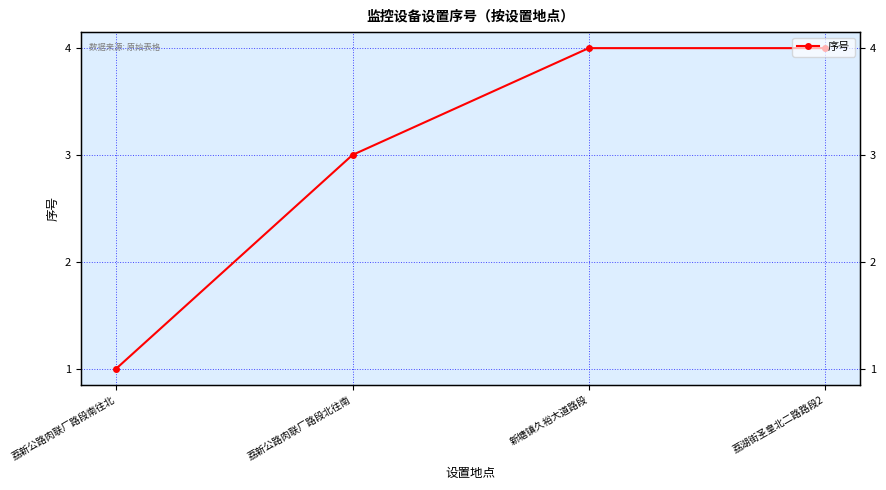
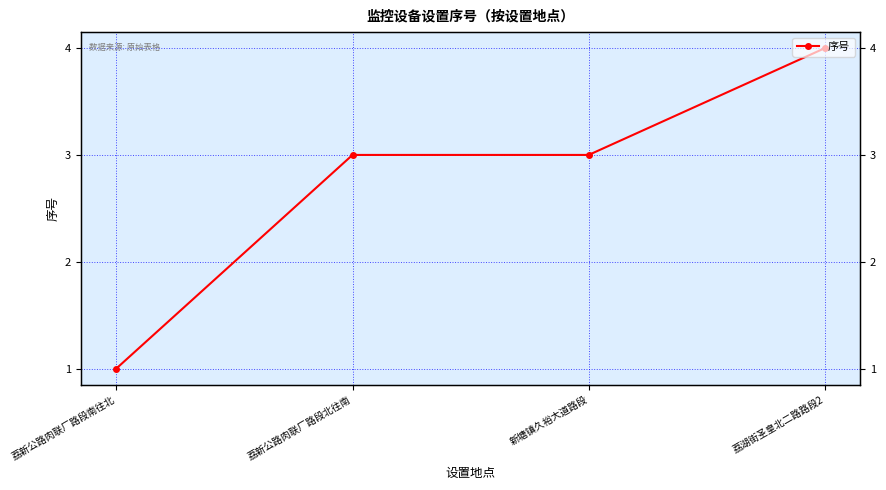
新塘镇久裕大道路段: 4 -> 3
